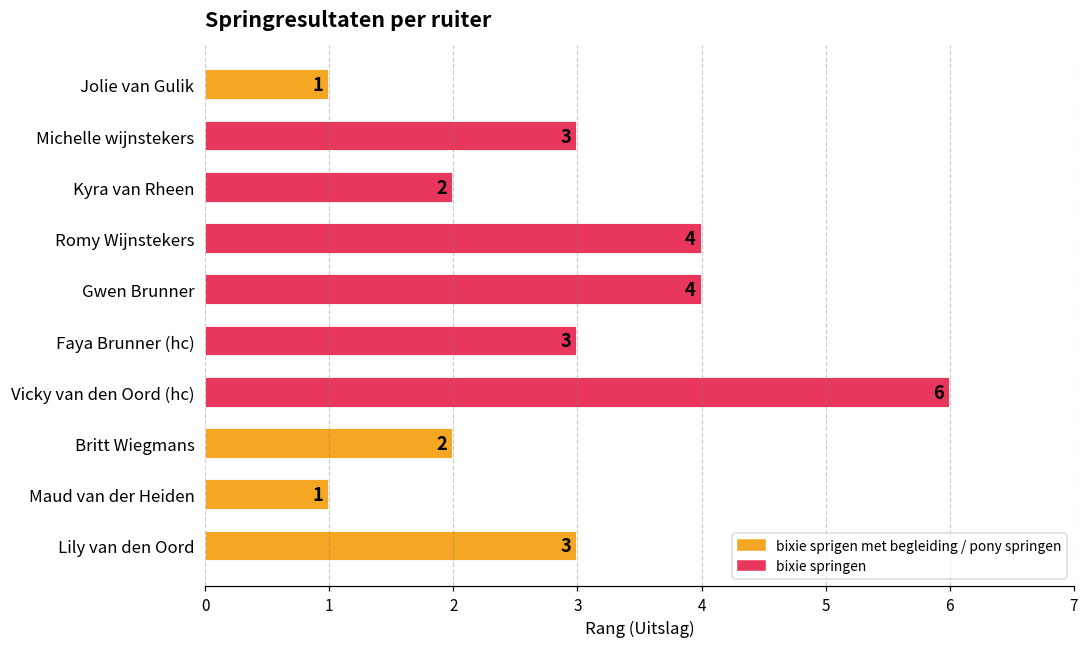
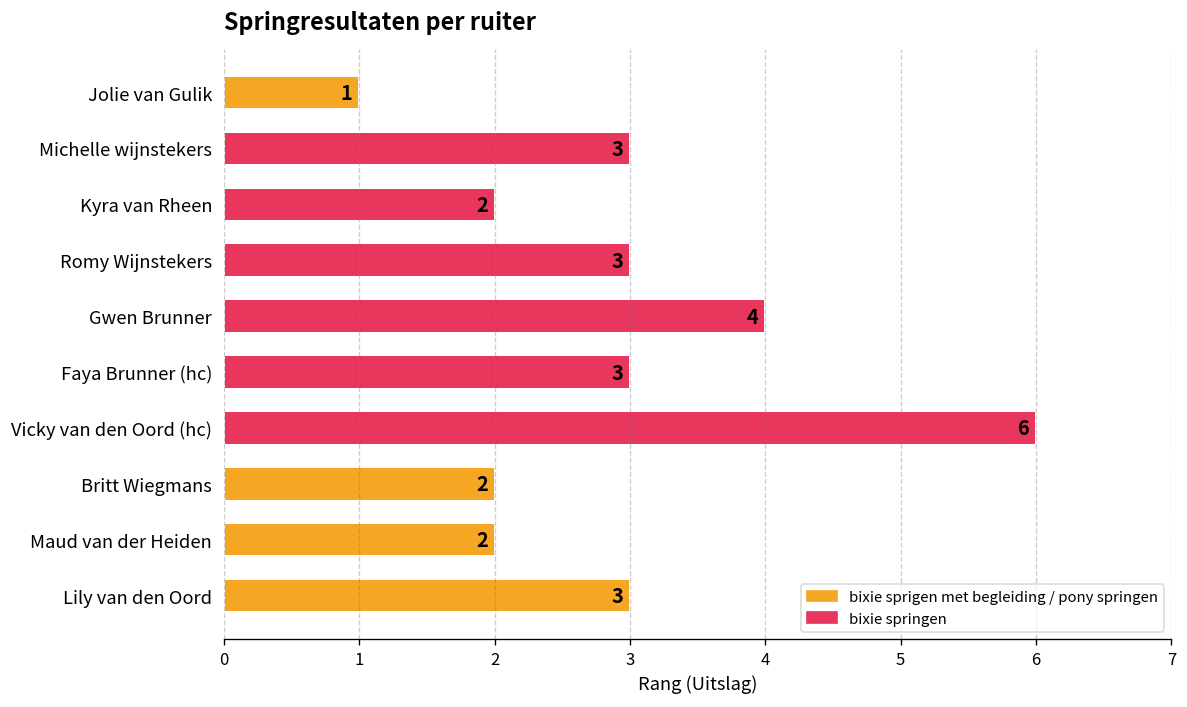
Romy Wijnstekers: 4 -> 3
Maud van der Heiden: 1 -> 2
